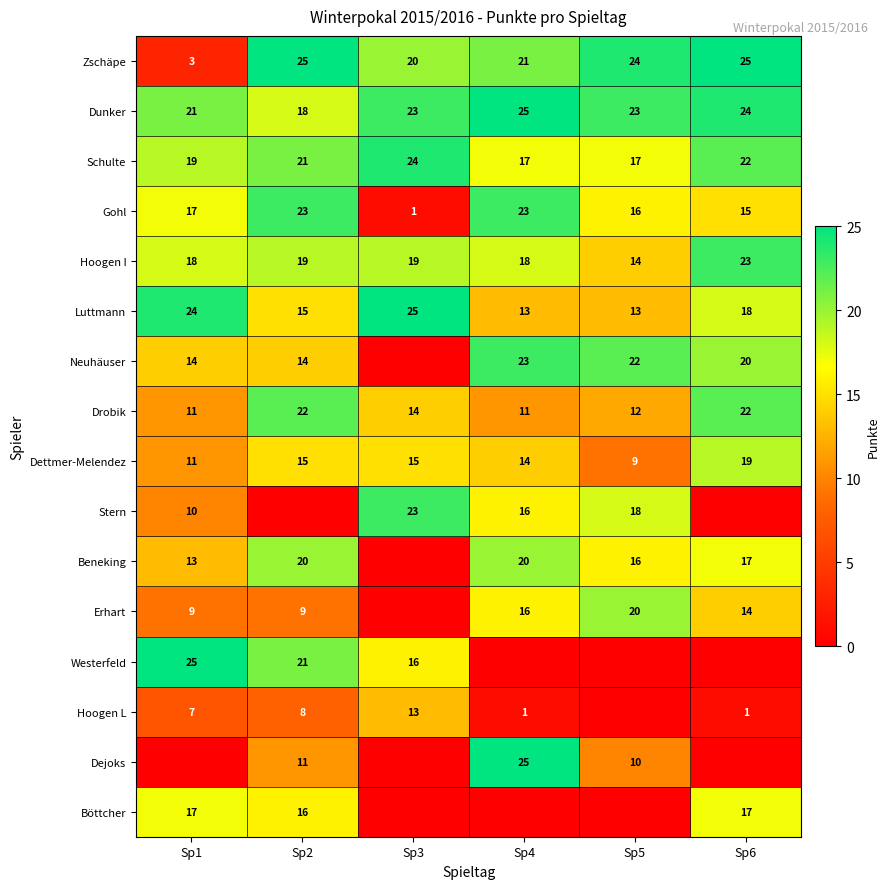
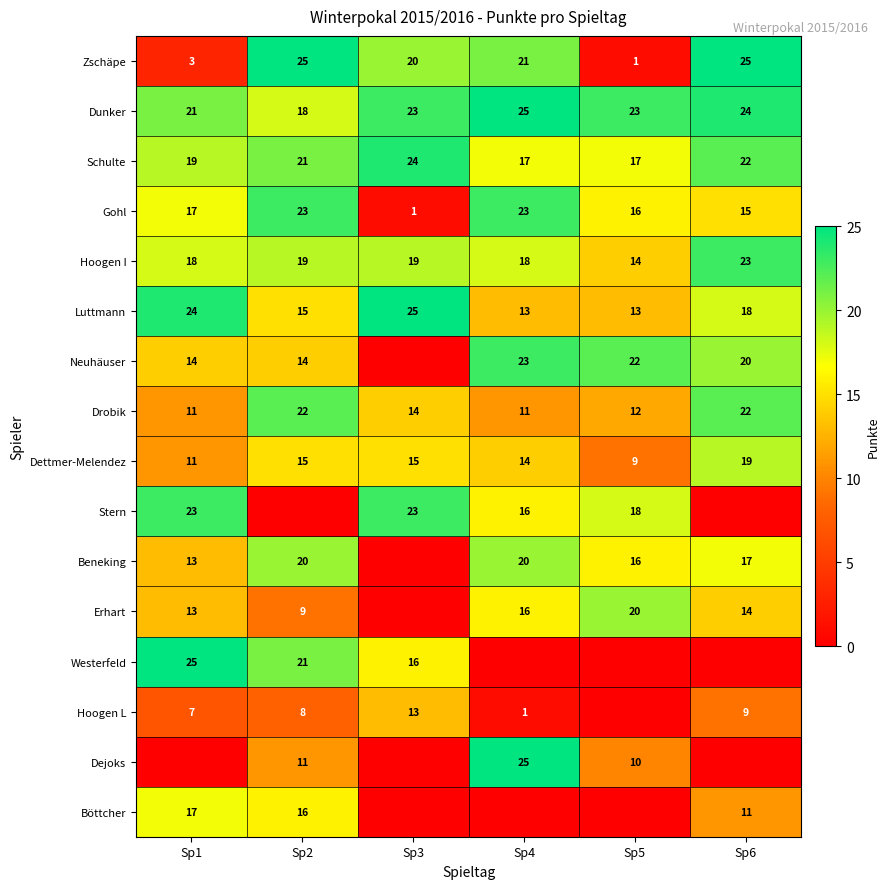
Zschäpe, Sp5: 24 -> 1
Stern, Sp1: 10 -> 23
Erhart, Sp1: 9 -> 13
Hoogen L, Sp6: 1 -> 9
Böttcher, Sp6: 17 -> 11
